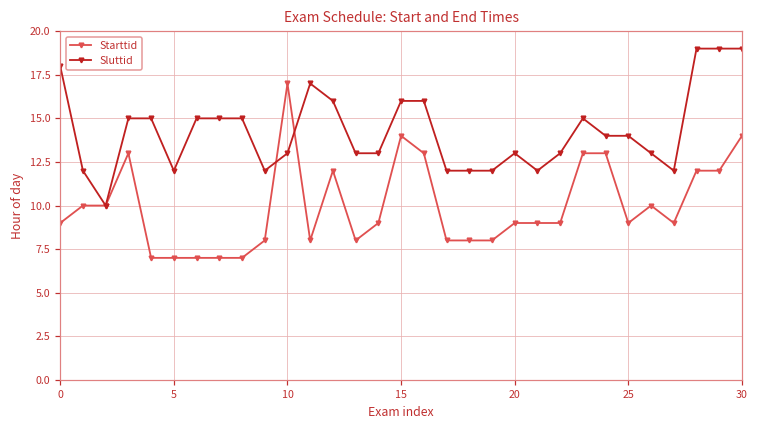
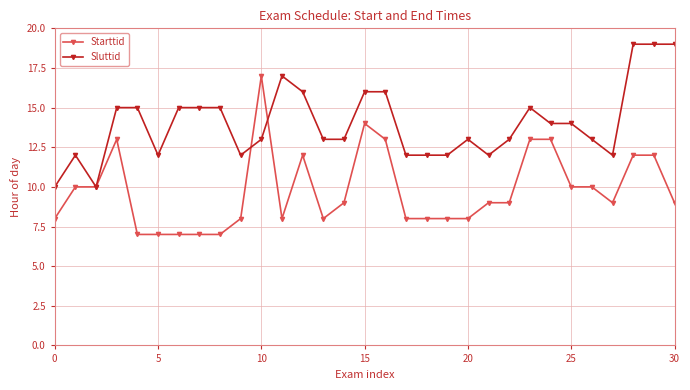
Starttid, 0: 9 -> 8
Sluttid, 0: 18 -> 10
Starttid, 20: 9 -> 8
Starttid, 25: 9 -> 10
Starttid, 30: 14 -> 9
